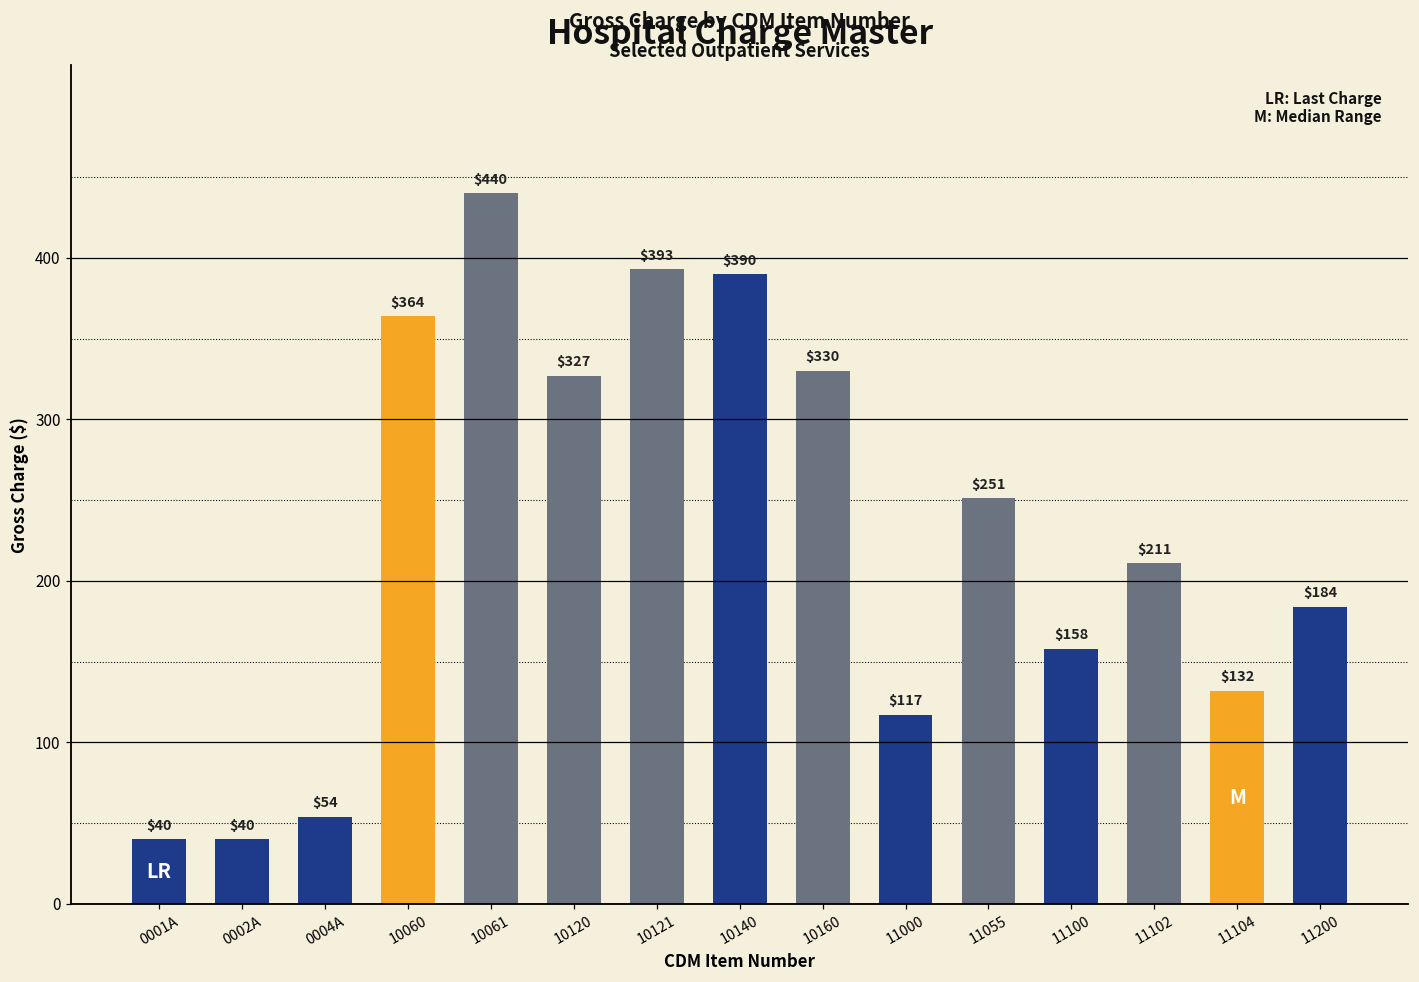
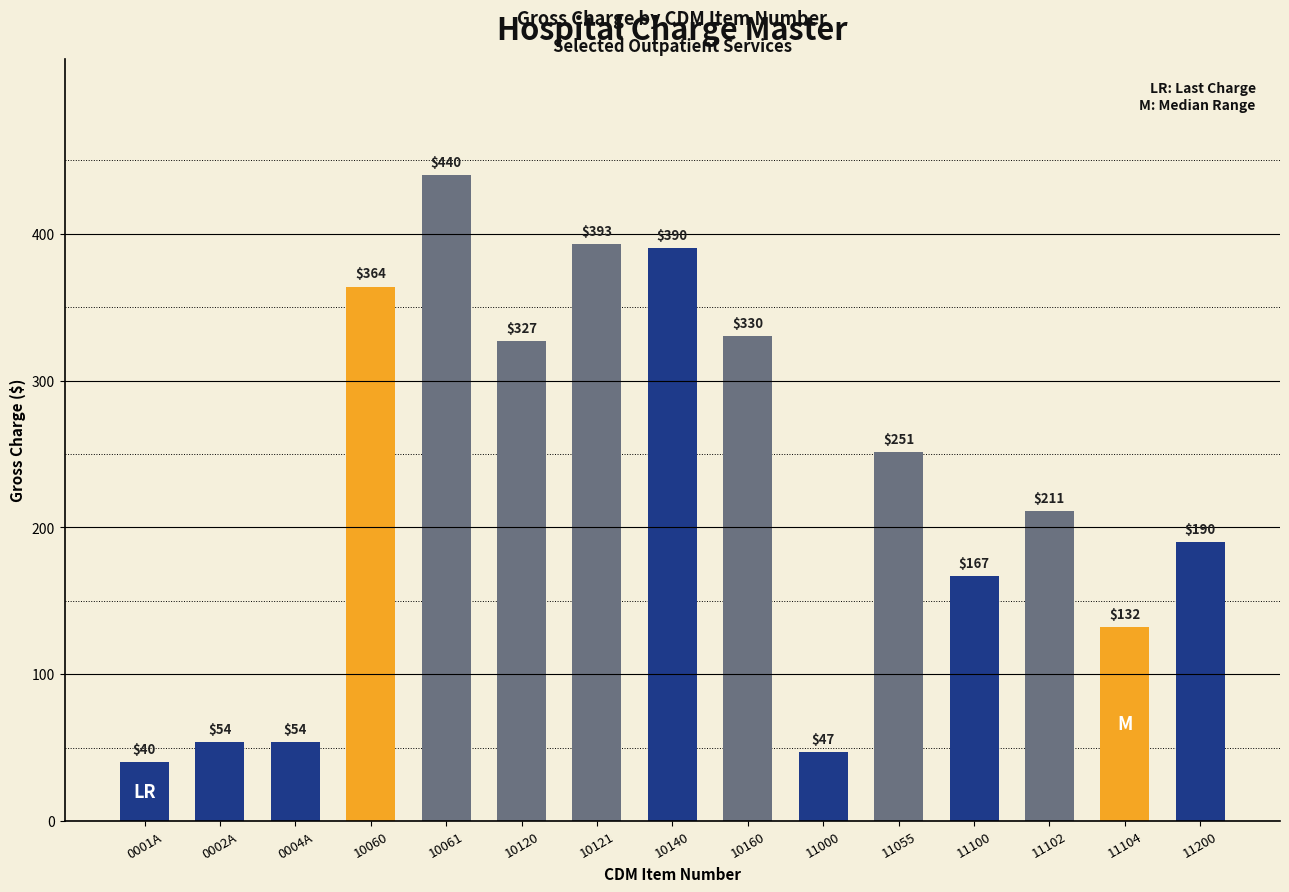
0002A: $40 -> $54
11000: $117 -> $47
11100: $158 -> $167
11200: $184 -> $190
